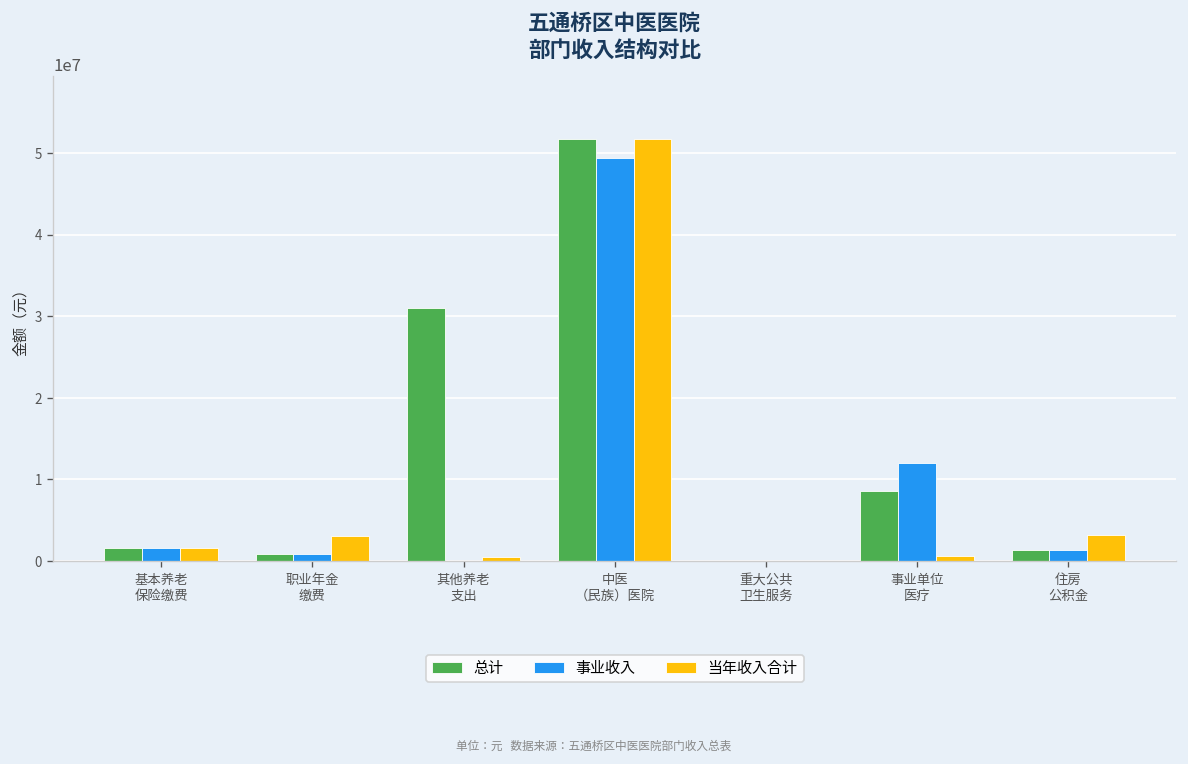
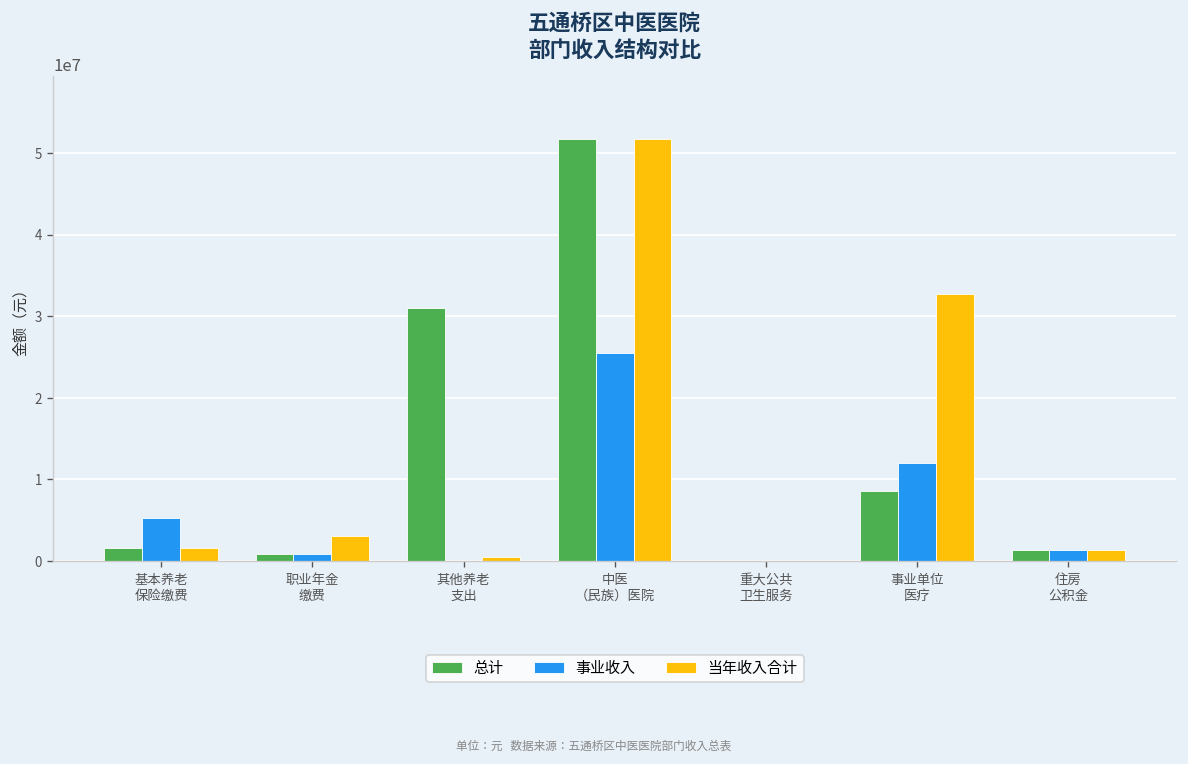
事业收入, 基本养老 保险缴费: 2000000 -> 5000000
事业收入, 中医 （民族）医院: 49000000 -> 25000000
当年收入合计, 事业单位 医疗: 1000000 -> 33000000
当年收入合计, 住房 公积金: 3000000 -> 1000000
